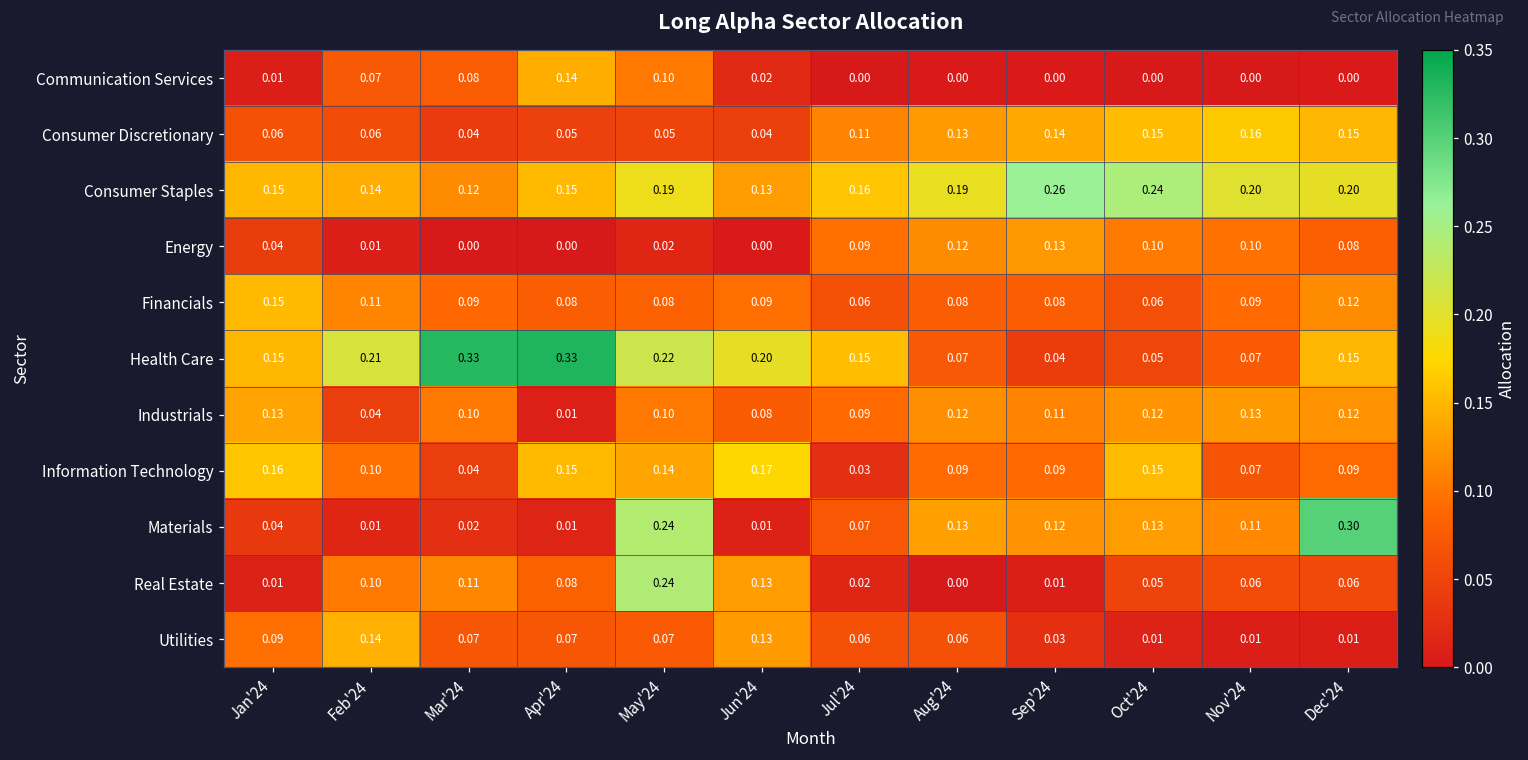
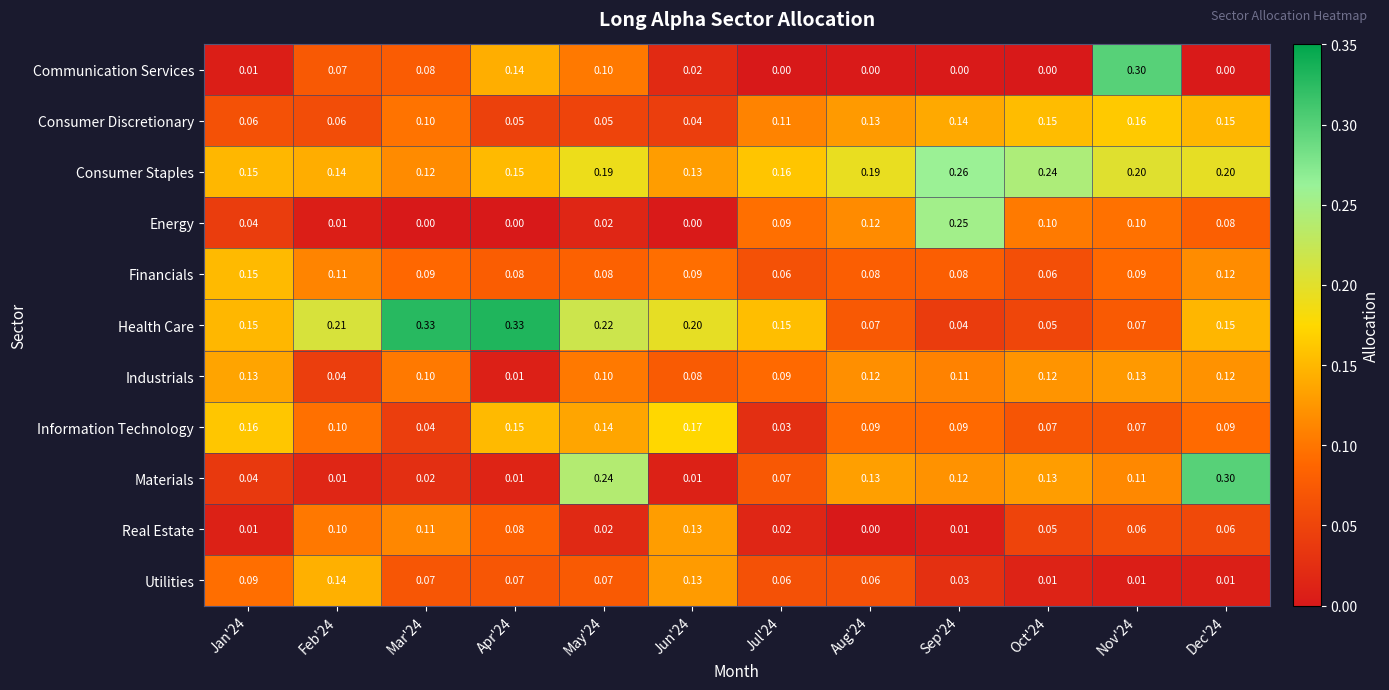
Communication Services, Nov'24: 0.00 -> 0.30
Consumer Discretionary, Mar'24: 0.04 -> 0.10
Energy, Sep'24: 0.13 -> 0.25
Information Technology, Oct'24: 0.15 -> 0.07
Real Estate, May'24: 0.24 -> 0.02
